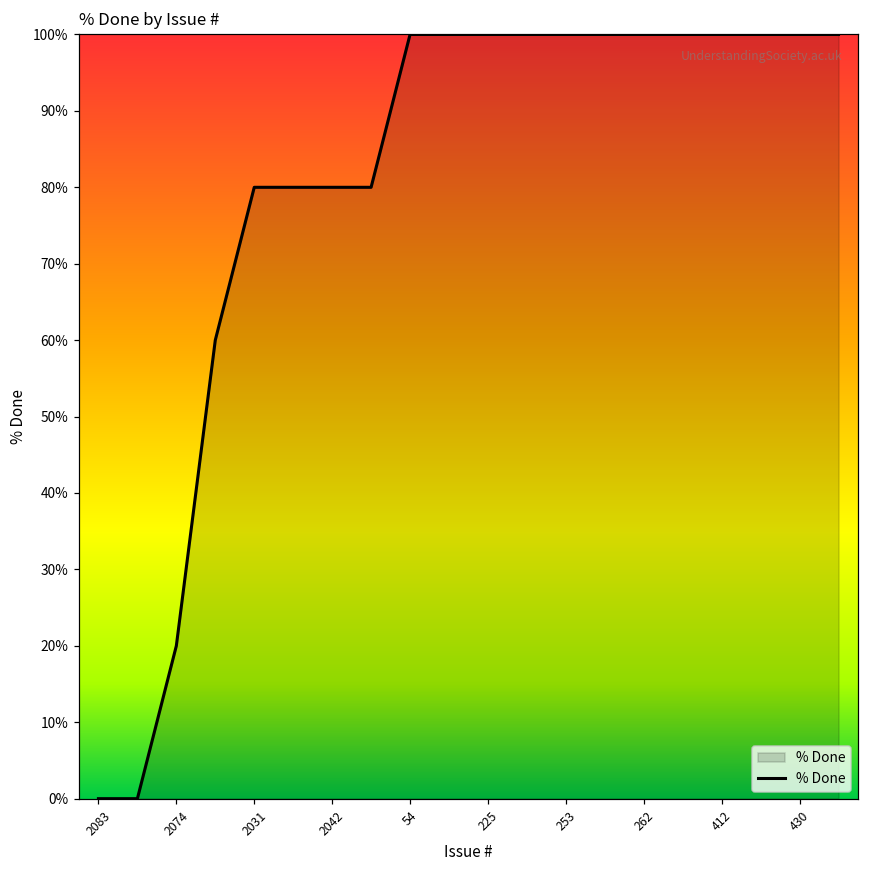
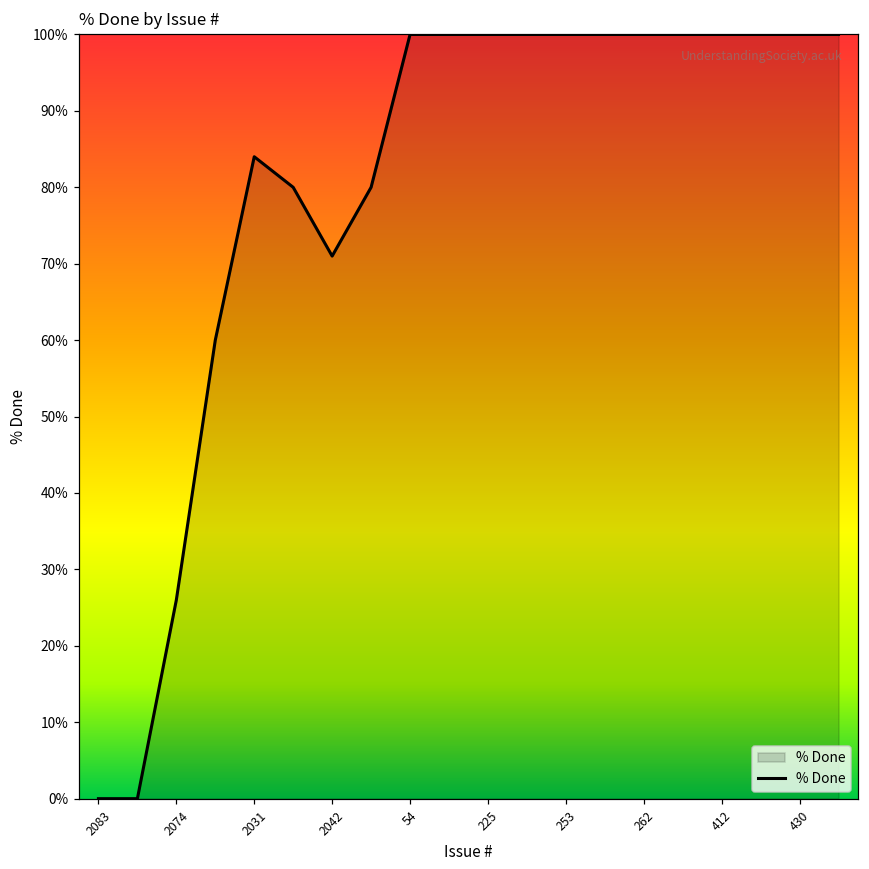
2074: 20% -> 26%
2031: 80% -> 84%
2042: 80% -> 71%
